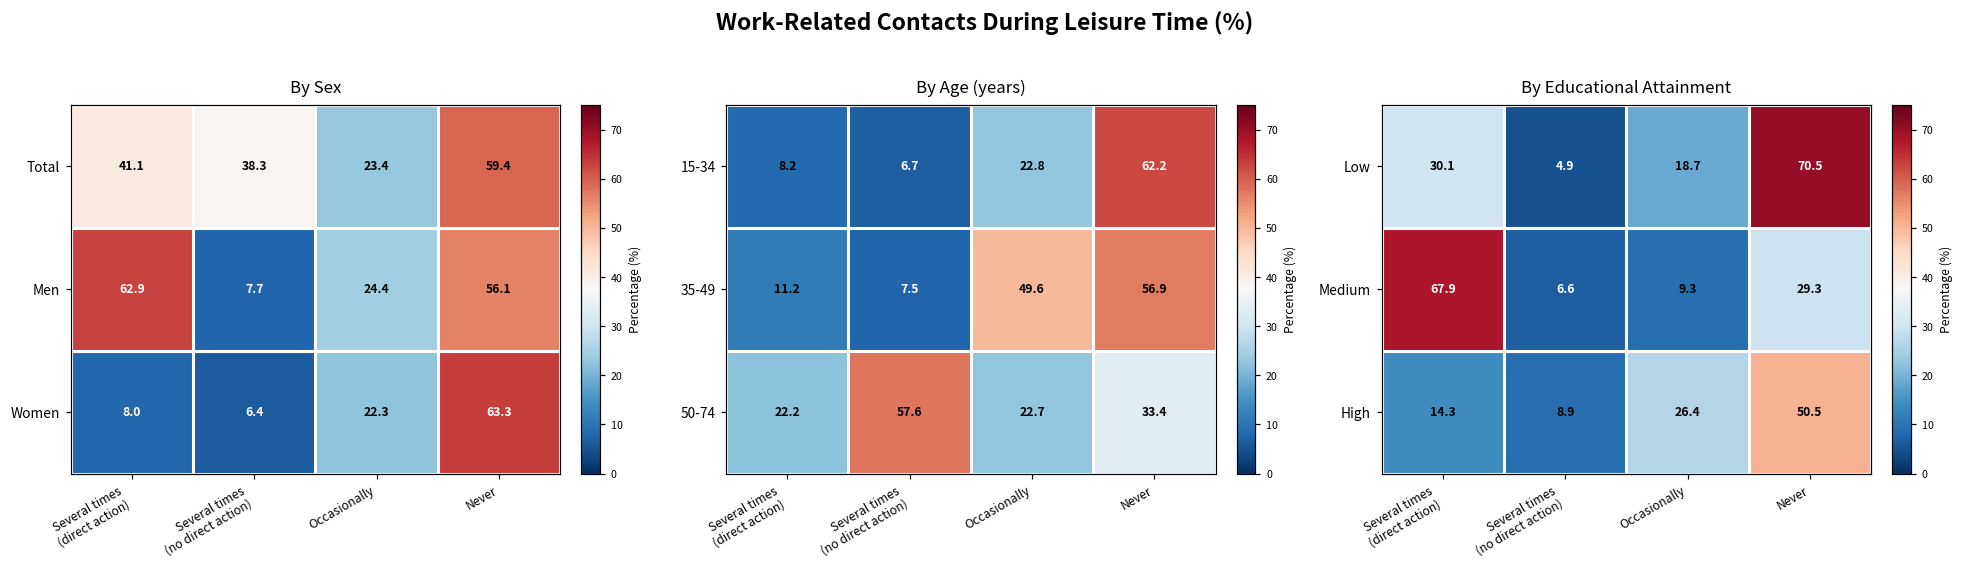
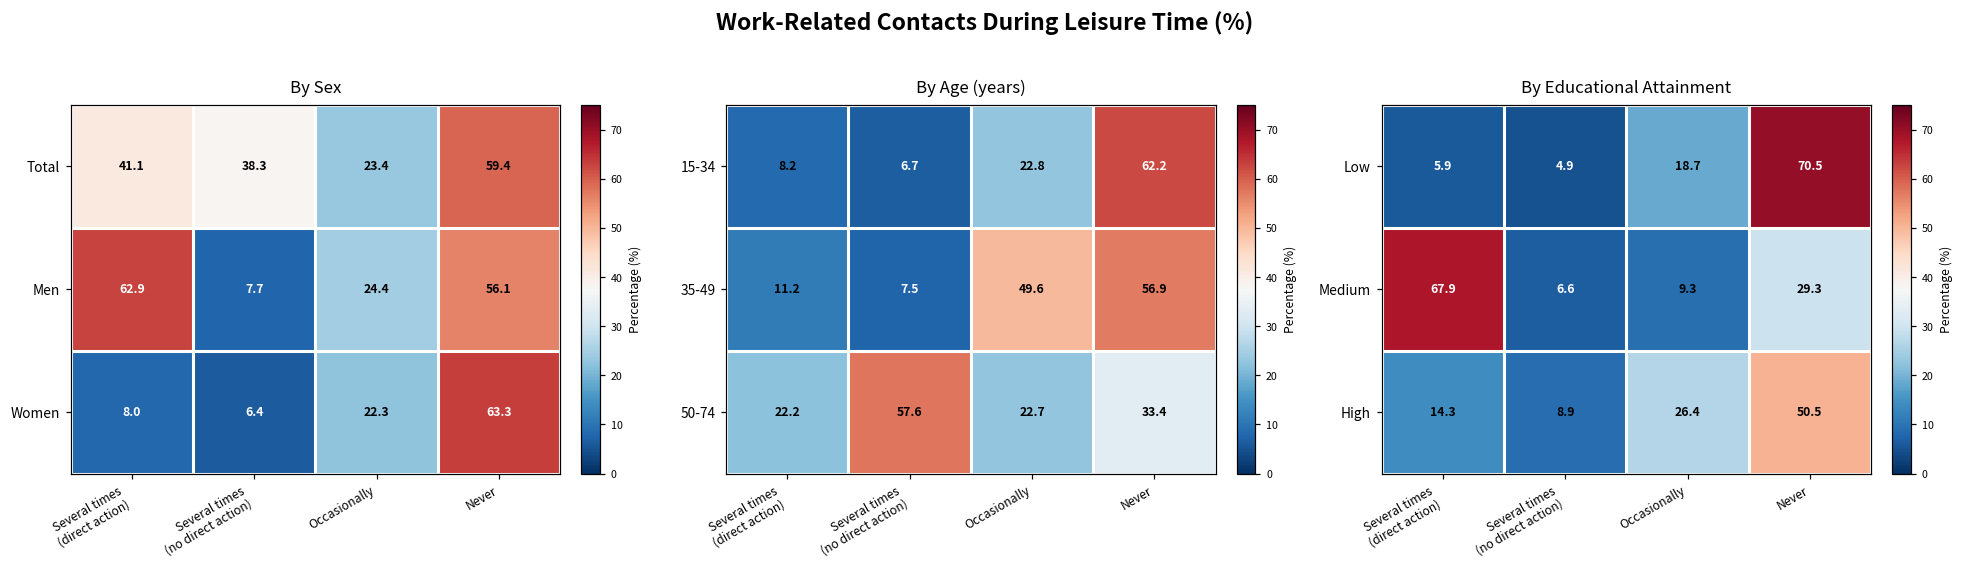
By Educational Attainment, Low, Several times (direct action): 30.1 -> 5.9
